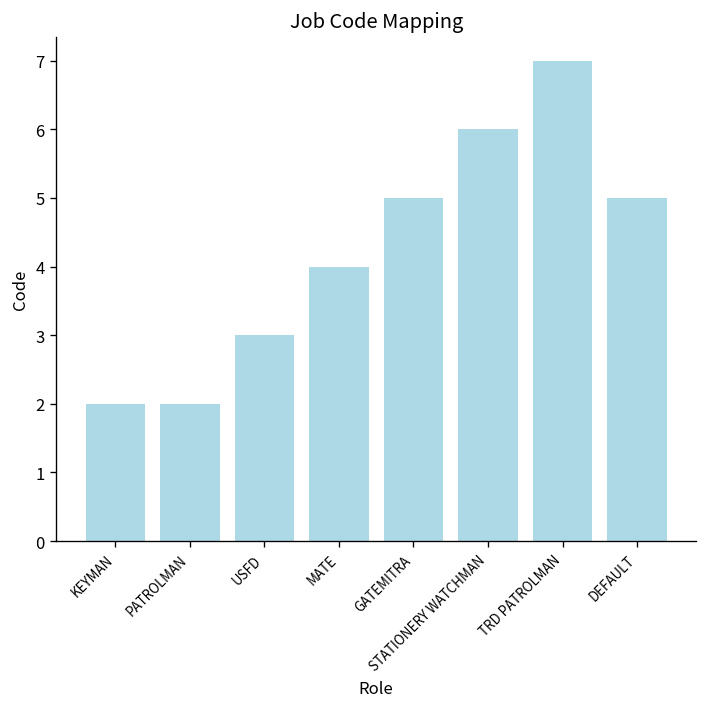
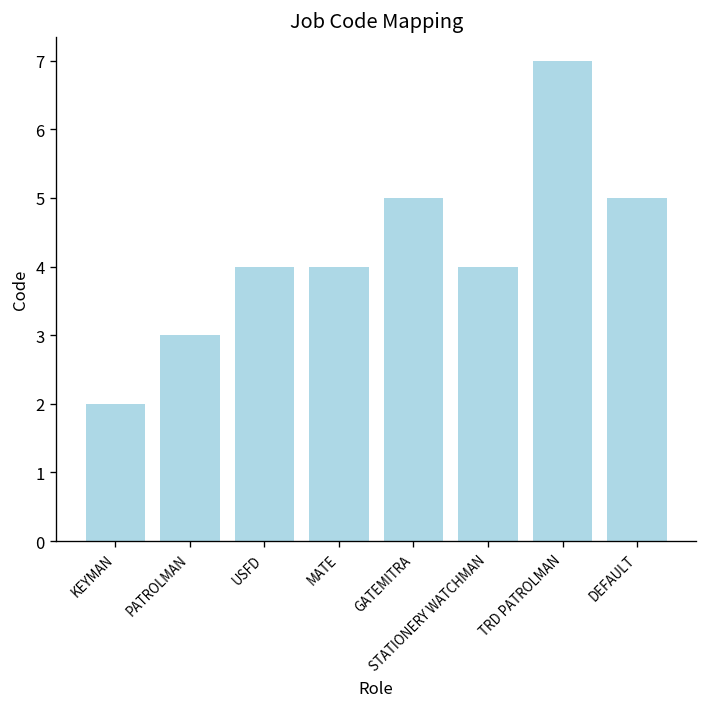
PATROLMAN: 2 -> 3
USFD: 3 -> 4
STATIONERY WATCHMAN: 6 -> 4
